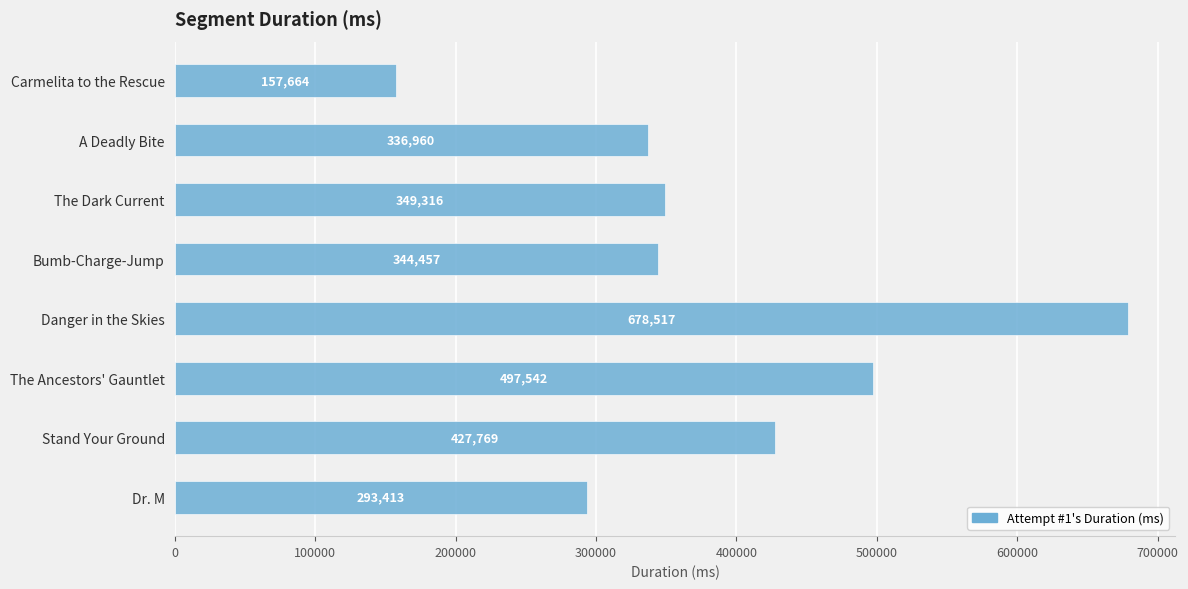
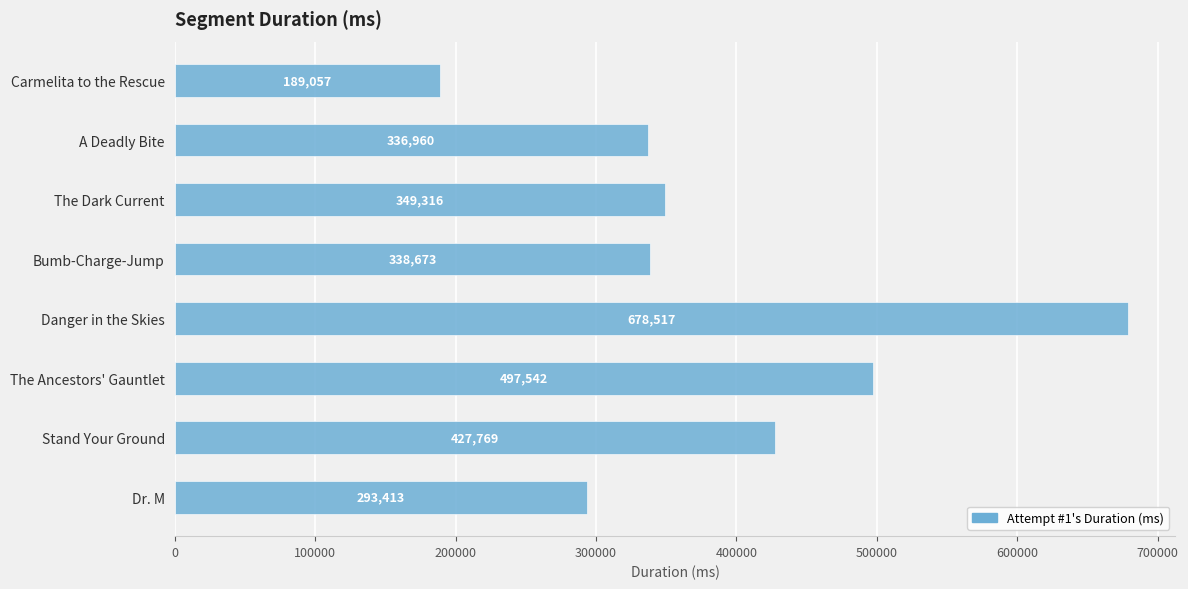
Carmelita to the Rescue: 157,664 -> 189,057
Bumb-Charge-Jump: 344,457 -> 338,673
